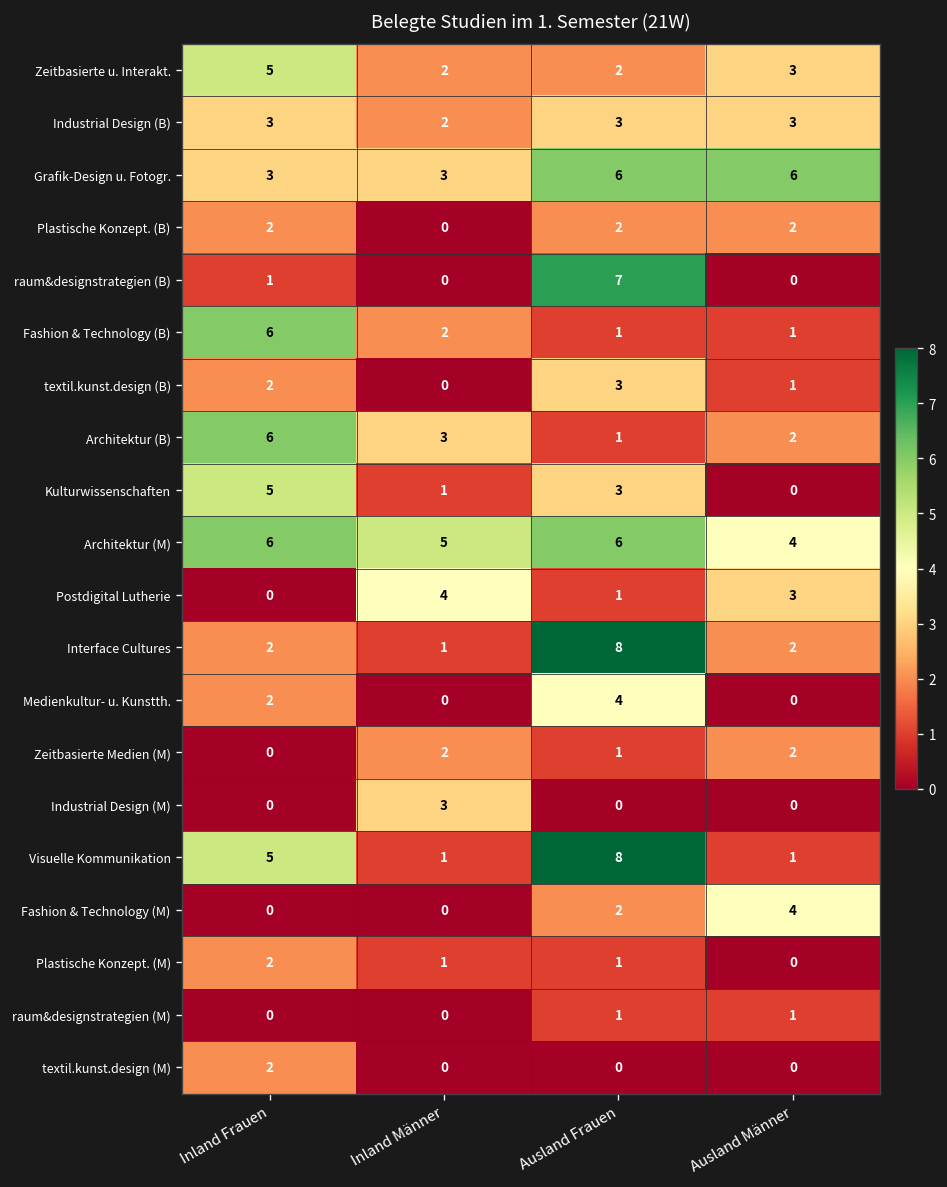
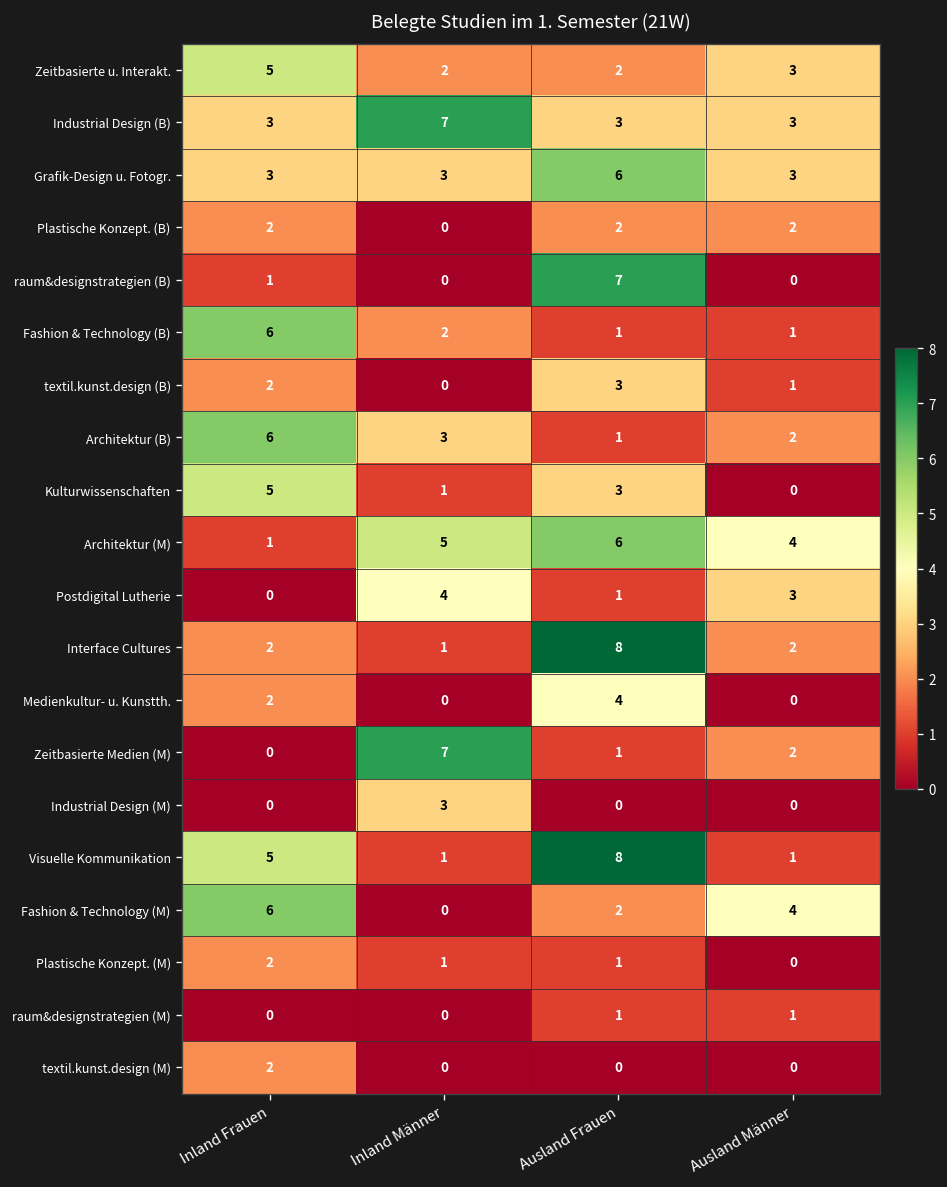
Industrial Design (B), Inland Männer: 2 -> 7
Grafik-Design u. Fotogr., Ausland Männer: 6 -> 3
Architektur (M), Inland Frauen: 6 -> 1
Zeitbasierte Medien (M), Inland Männer: 2 -> 7
Fashion & Technology (M), Inland Frauen: 0 -> 6
